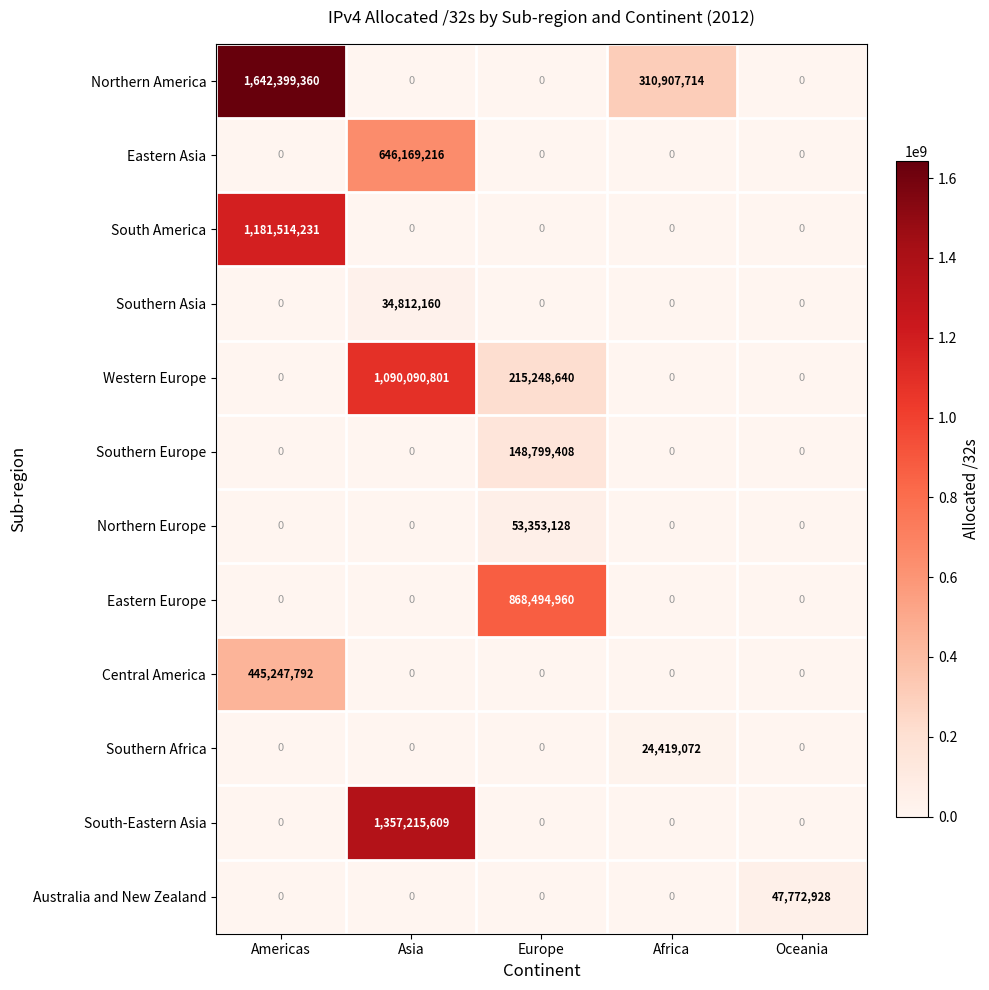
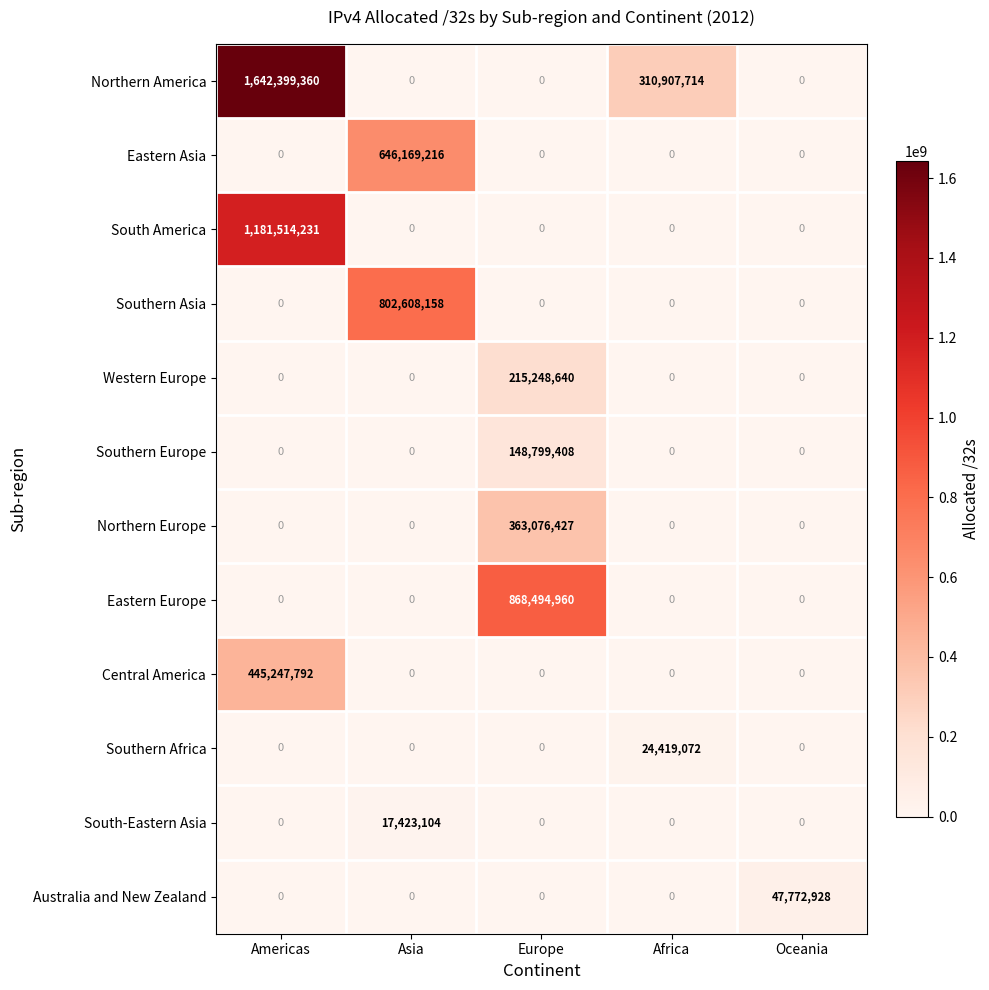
Southern Asia, Asia: 34,812,160 -> 802,608,158
Western Europe, Asia: 1,090,090,801 -> 0
Northern Europe, Europe: 53,353,128 -> 363,076,427
South-Eastern Asia, Asia: 1,357,215,609 -> 17,423,104
